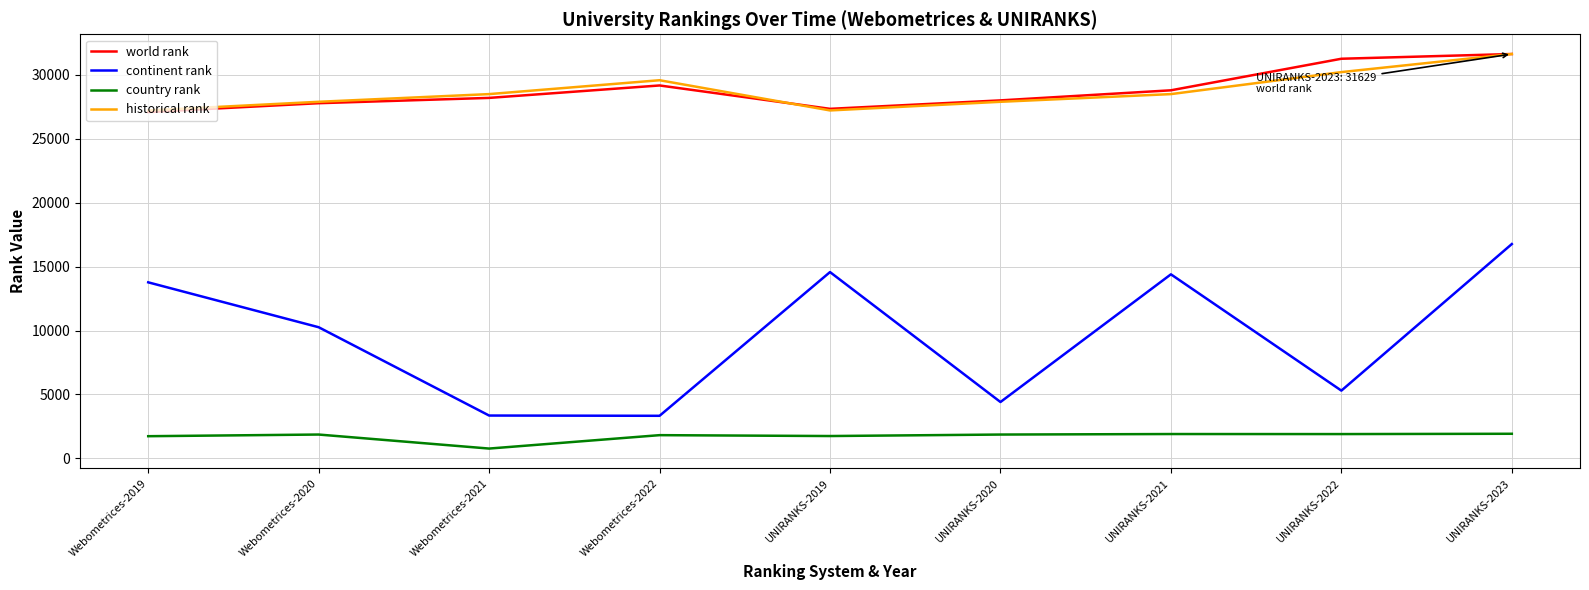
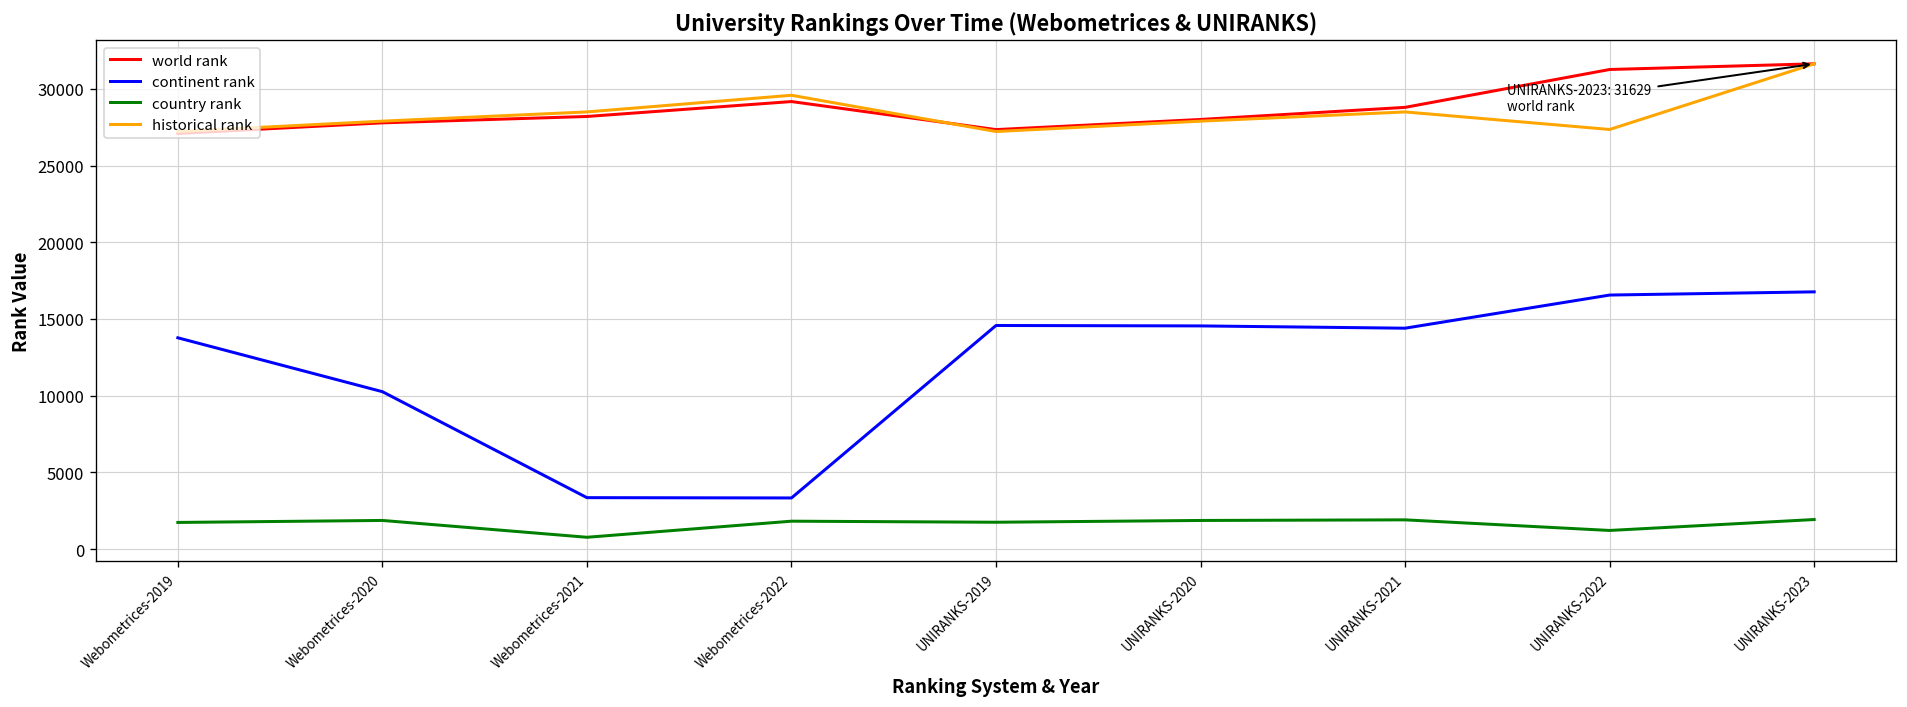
continent rank, UNIRANKS-2020: 4400 -> 14500
continent rank, UNIRANKS-2022: 5300 -> 16600
country rank, UNIRANKS-2022: 1900 -> 1200
historical rank, UNIRANKS-2022: 30200 -> 27300
